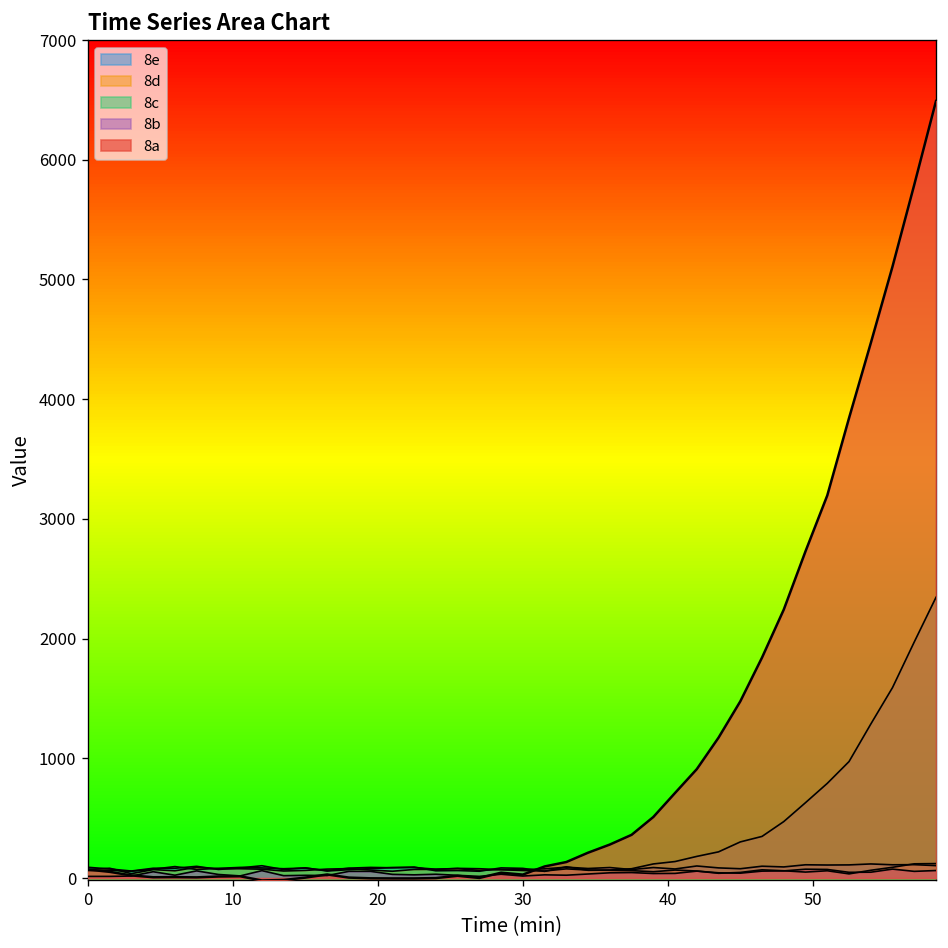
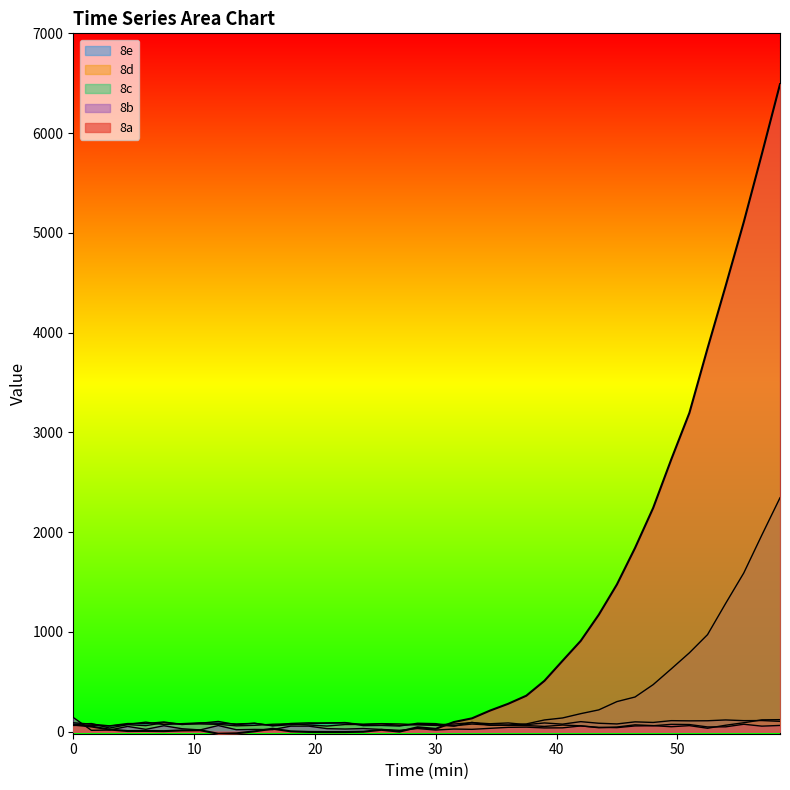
8b, 0: 0 -> 100
